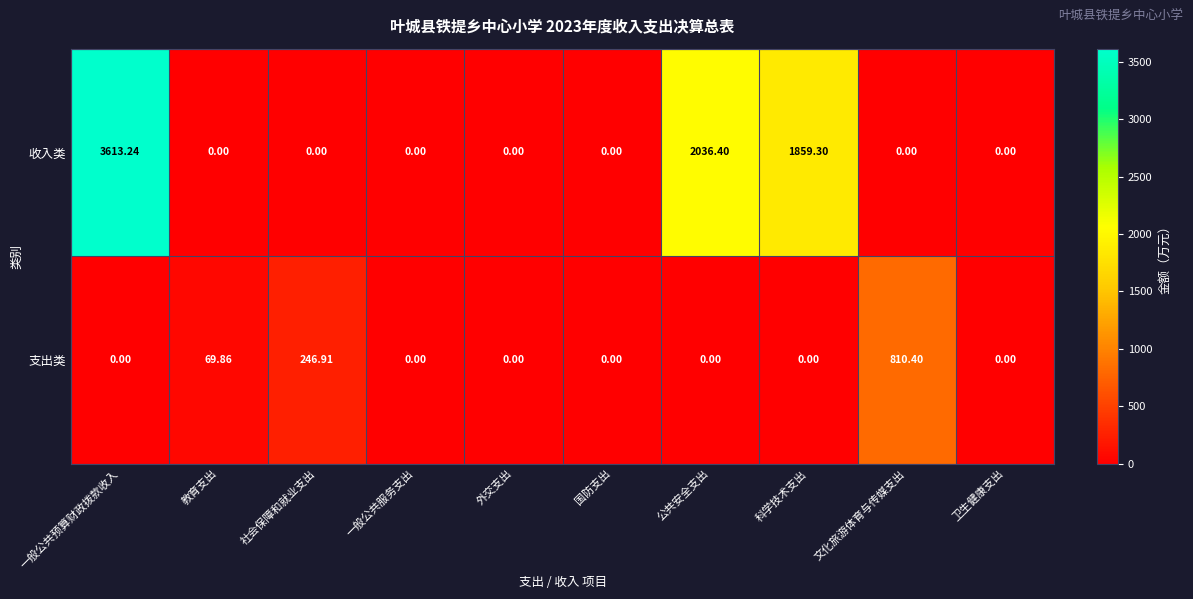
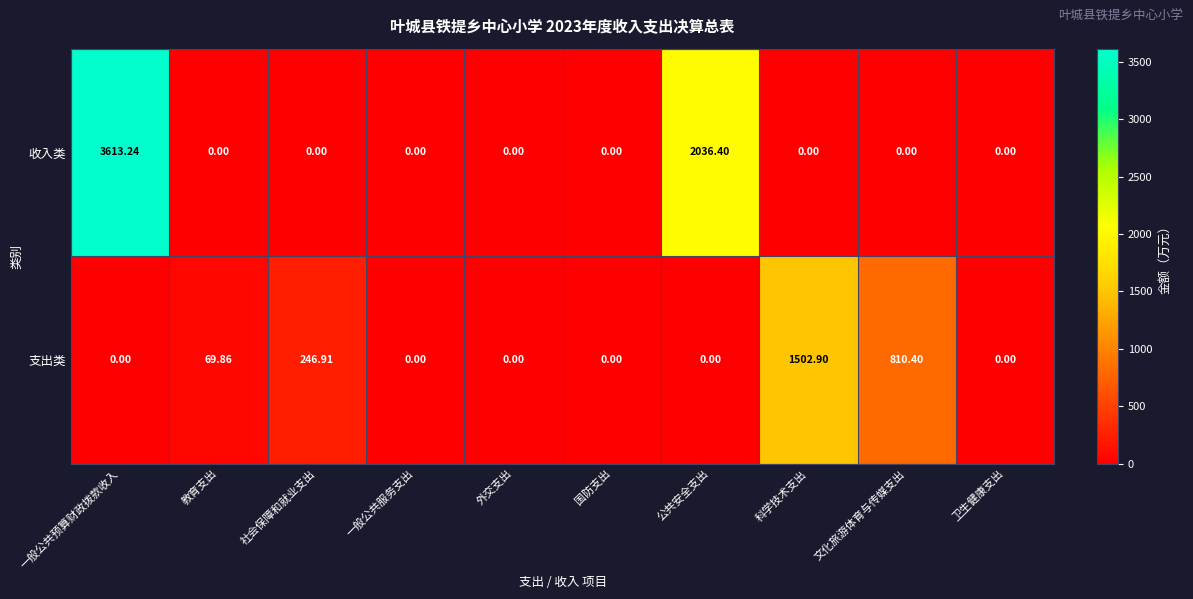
收入类, 科学技术支出: 1859.30 -> 0.00
支出类, 科学技术支出: 0.00 -> 1502.90
